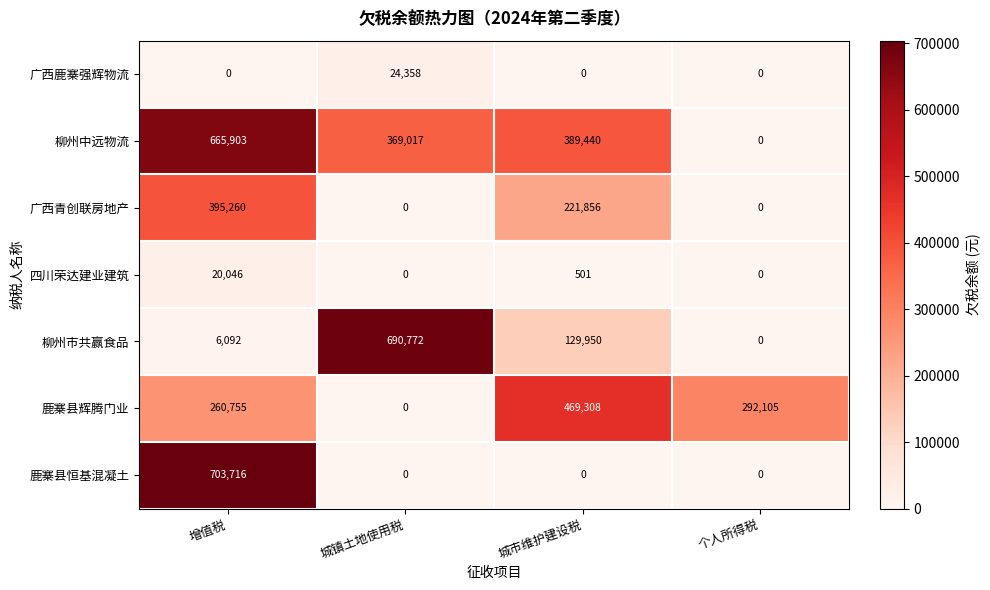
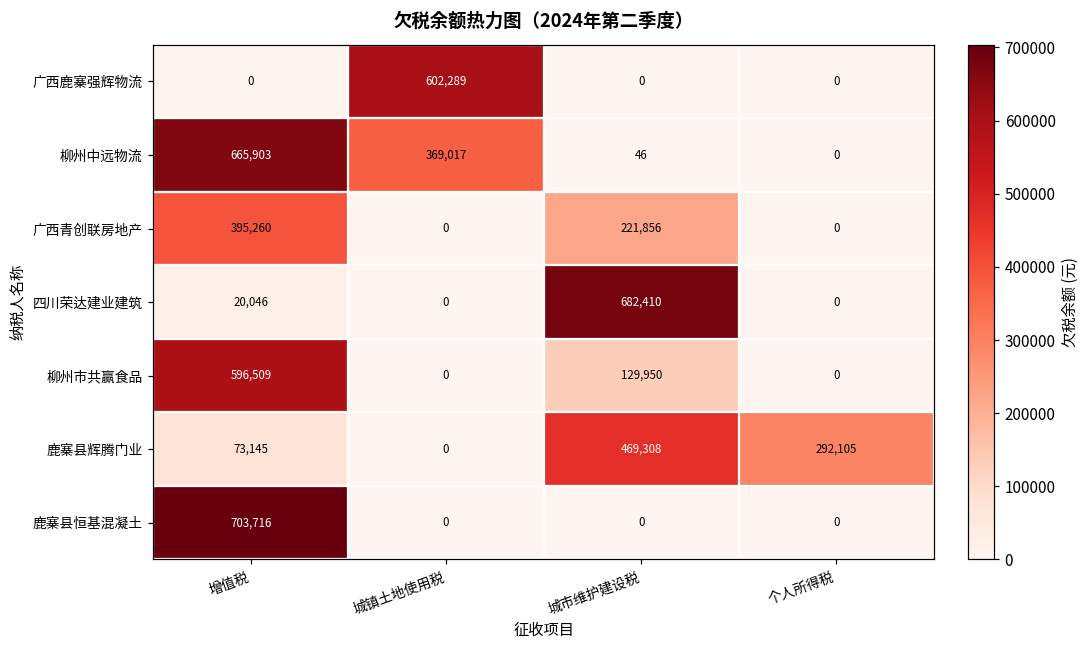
广西鹿寨强辉物流, 城镇土地使用税: 24,358 -> 602,289
柳州中远物流, 城市维护建设税: 389,440 -> 46
四川荣达建业建筑, 城市维护建设税: 501 -> 682,410
柳州市共赢食品, 增值税: 6,092 -> 596,509
柳州市共赢食品, 城镇土地使用税: 690,772 -> 0
鹿寨县辉腾门业, 增值税: 260,755 -> 73,145
